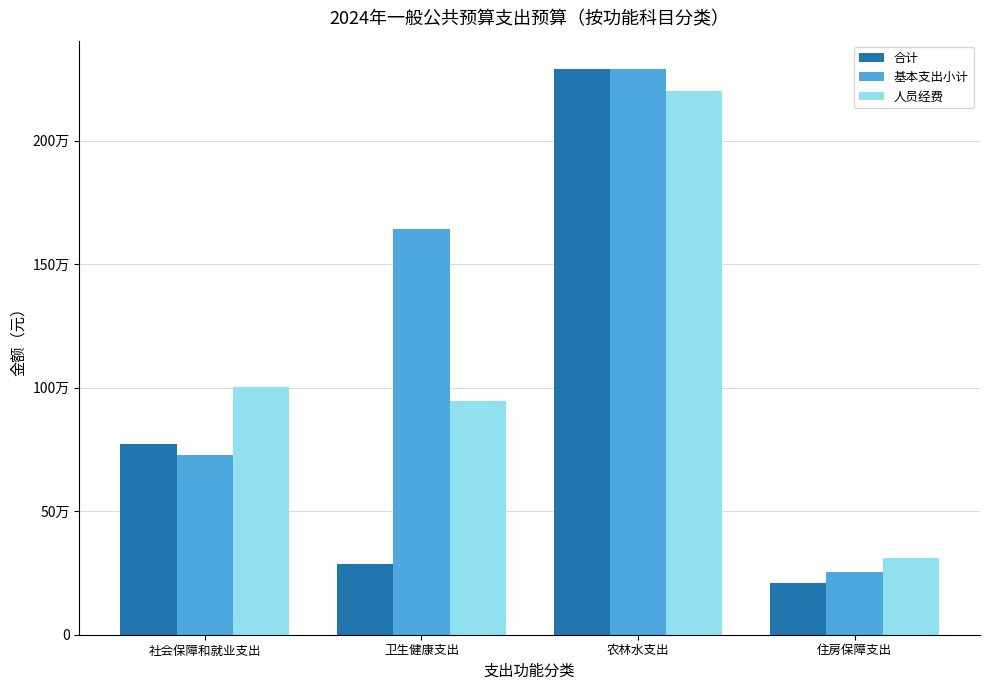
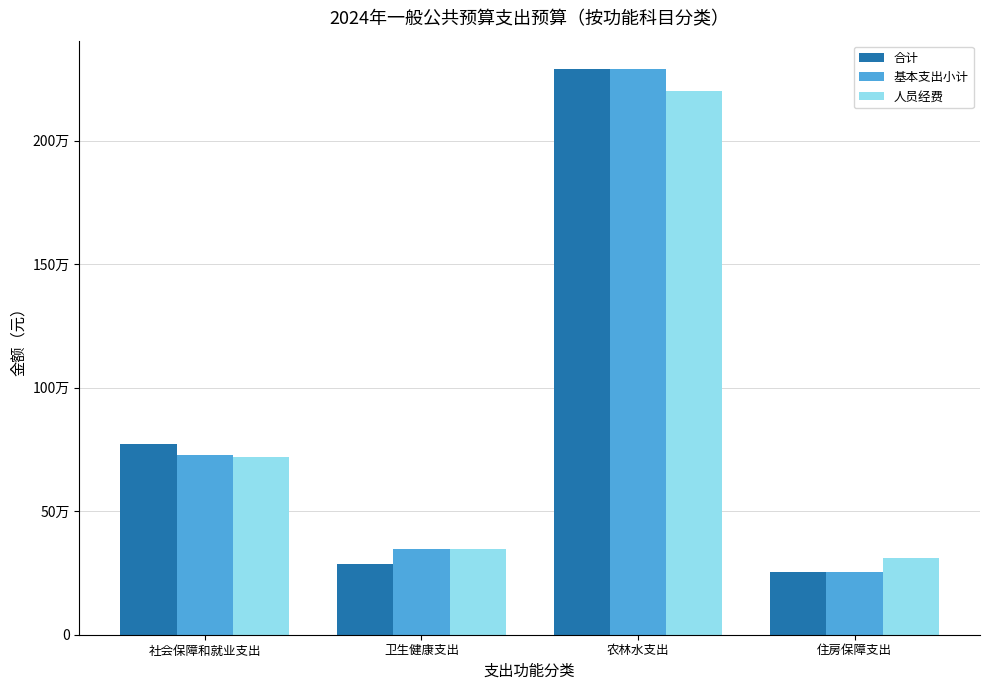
人员经费, 社会保障和就业支出: 100万 -> 72万
基本支出小计, 卫生健康支出: 164万 -> 35万
人员经费, 卫生健康支出: 95万 -> 35万
合计, 住房保障支出: 21万 -> 25万
